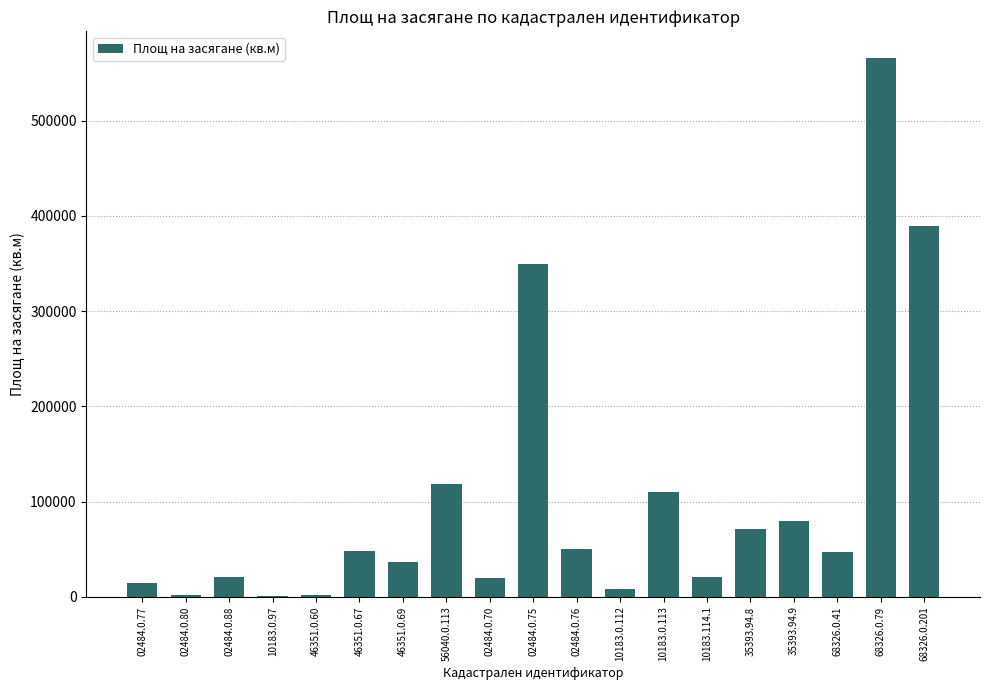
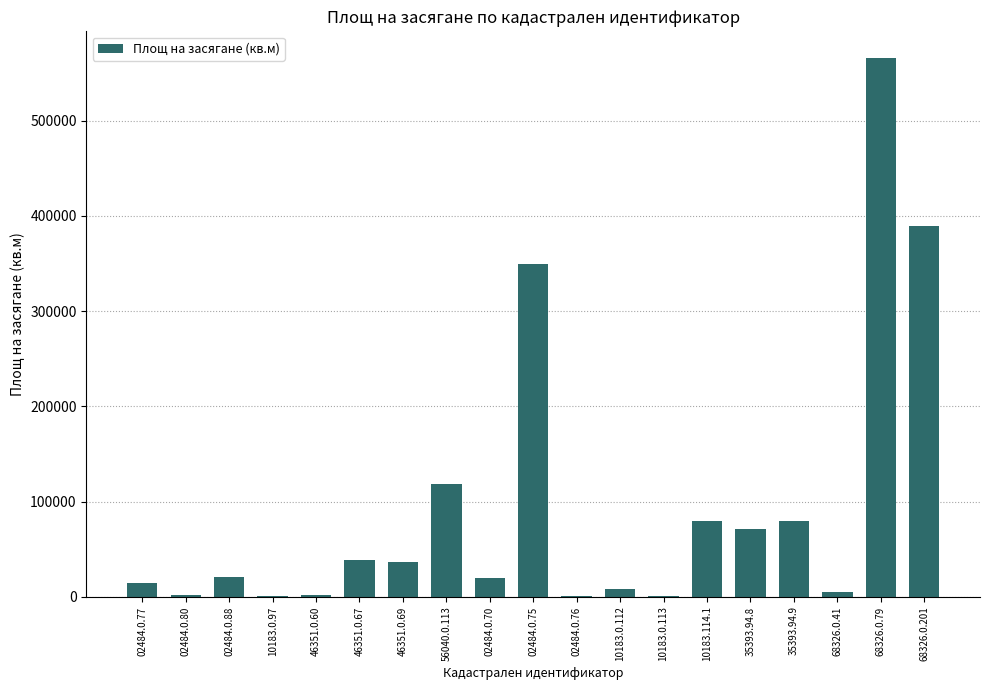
46351.0.67: 50000 -> 40000
02484.0.76: 50000 -> 0
10183.0.113: 110000 -> 0
10183.114.1: 20000 -> 80000
68326.0.41: 50000 -> 0
